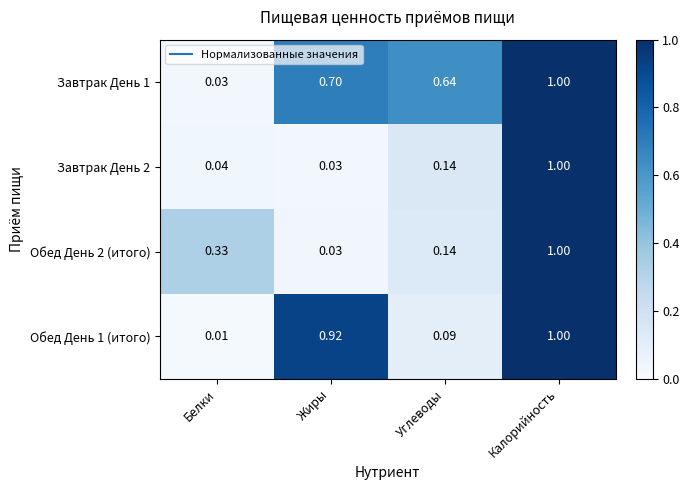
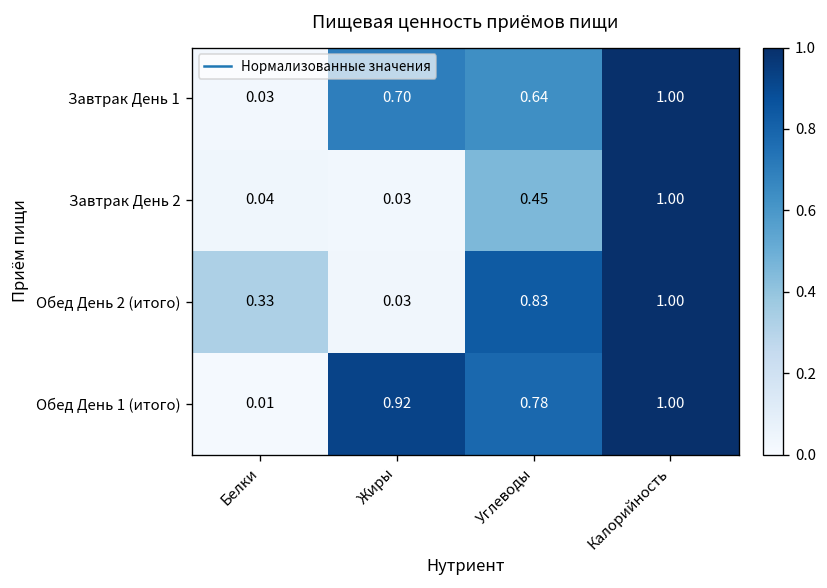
Завтрак День 2, Углеводы: 0.14 -> 0.45
Обед День 2 (итого), Углеводы: 0.14 -> 0.83
Обед День 1 (итого), Углеводы: 0.09 -> 0.78
